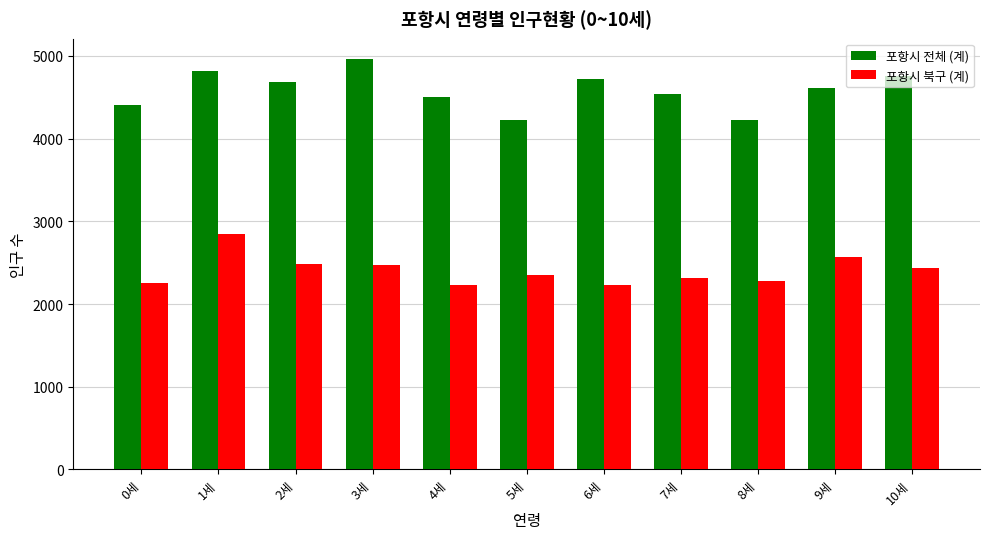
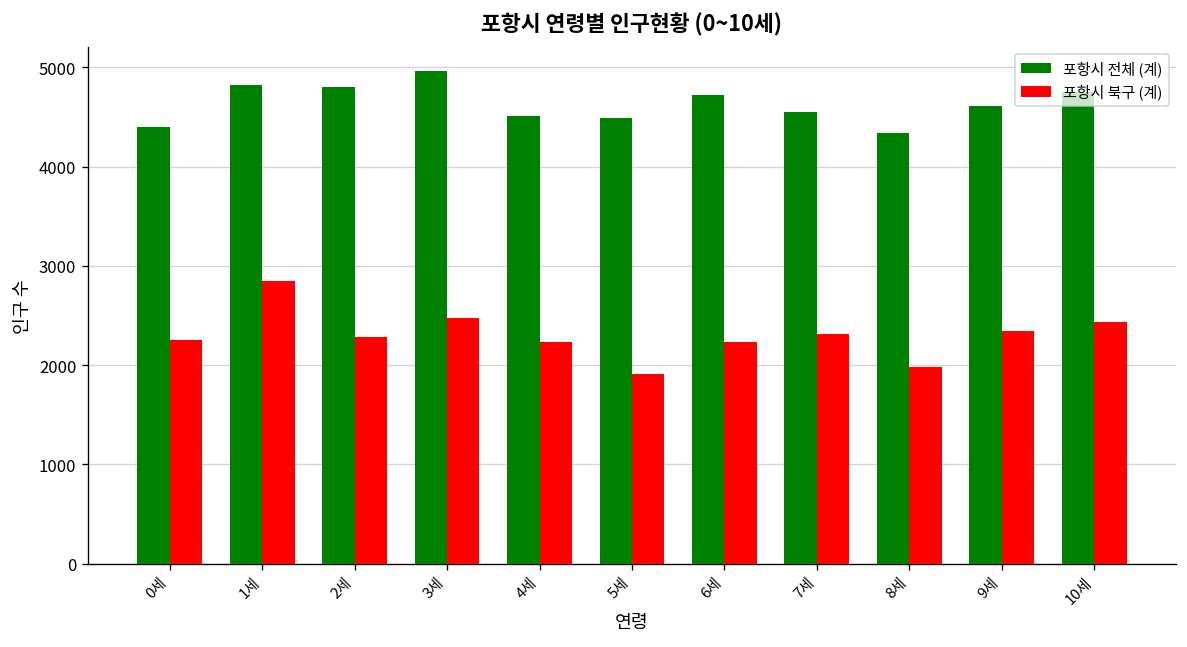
포항시 전체 (계), 2세: 4700 -> 4800
포항시 북구 (계), 2세: 2500 -> 2300
포항시 전체 (계), 5세: 4200 -> 4500
포항시 북구 (계), 5세: 2400 -> 1900
포항시 전체 (계), 8세: 4200 -> 4300
포항시 북구 (계), 8세: 2300 -> 2000
포항시 북구 (계), 9세: 2600 -> 2300
